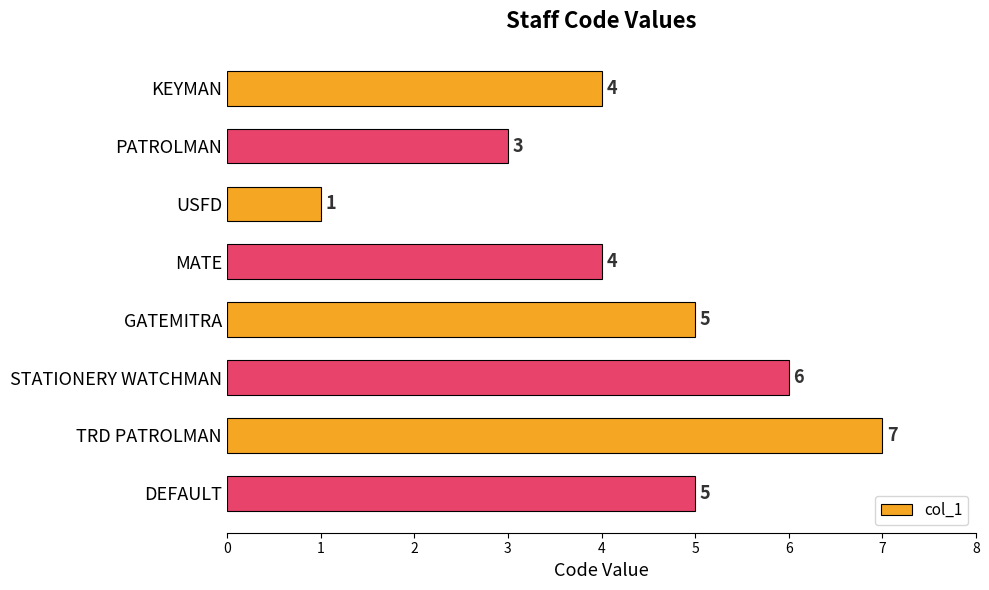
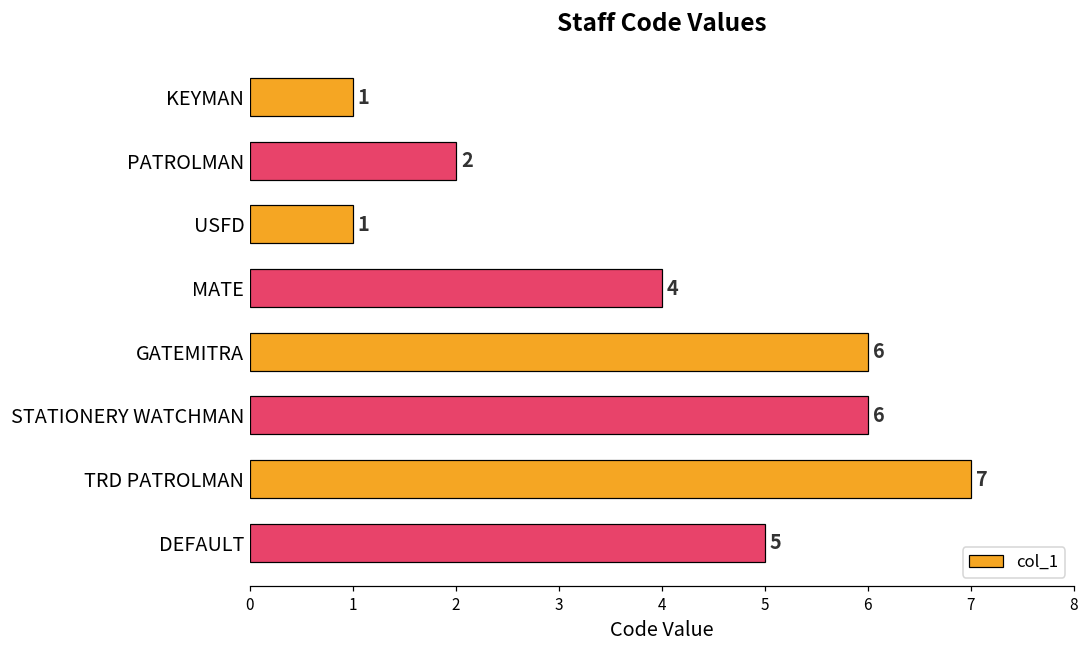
KEYMAN: 4 -> 1
PATROLMAN: 3 -> 2
GATEMITRA: 5 -> 6
